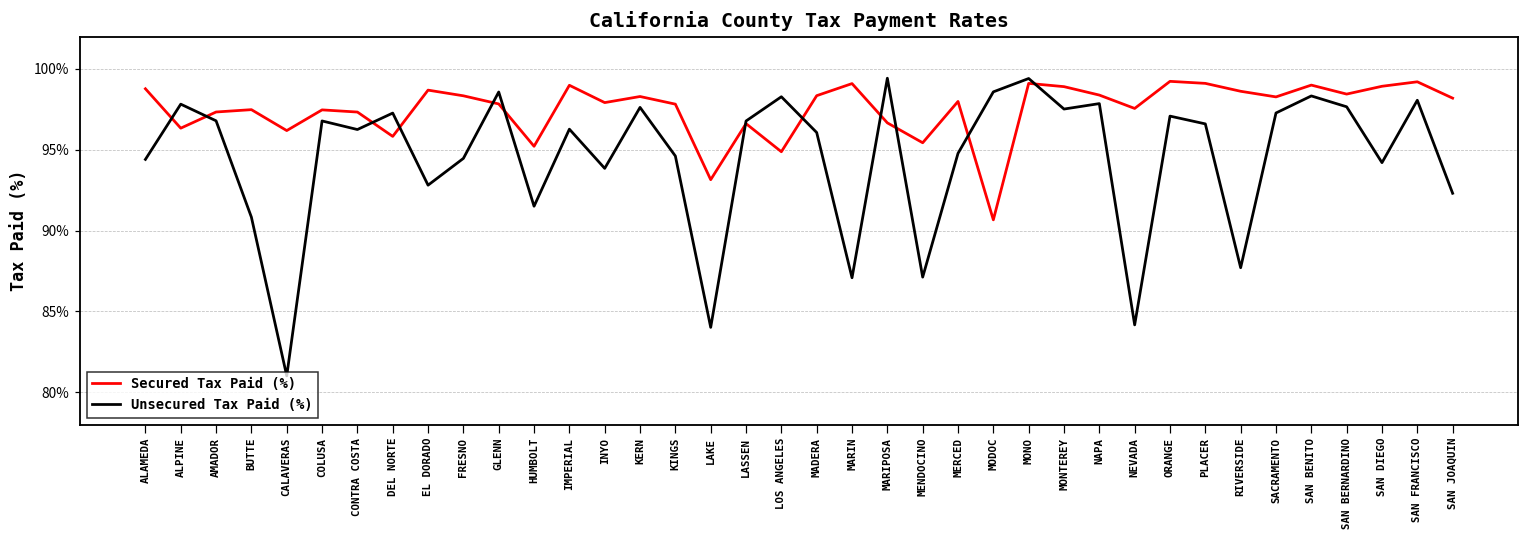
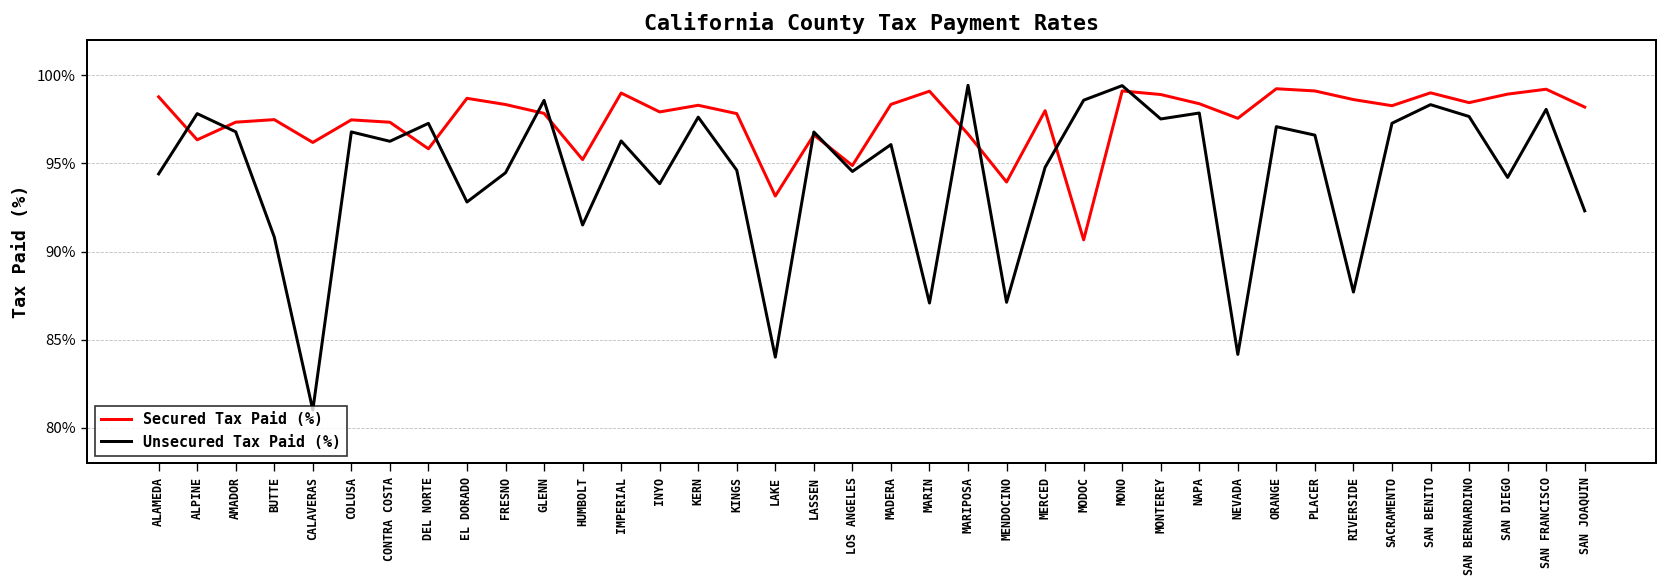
Unsecured Tax Paid (%), LOS ANGELES: 98.3% -> 94.5%
Secured Tax Paid (%), MENDOCINO: 95.4% -> 93.9%
